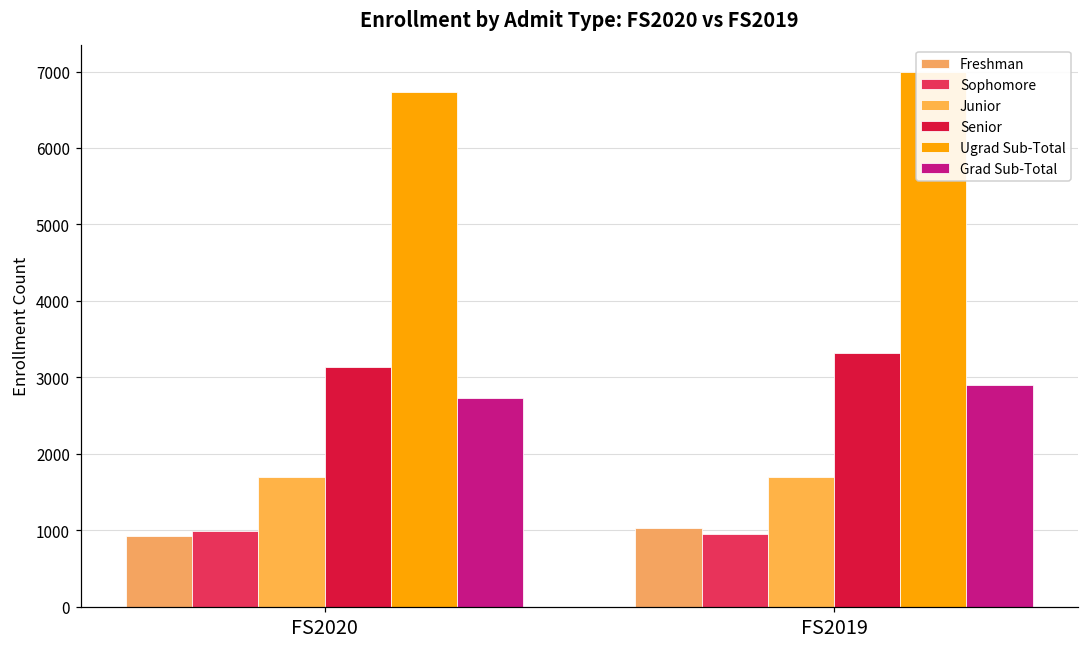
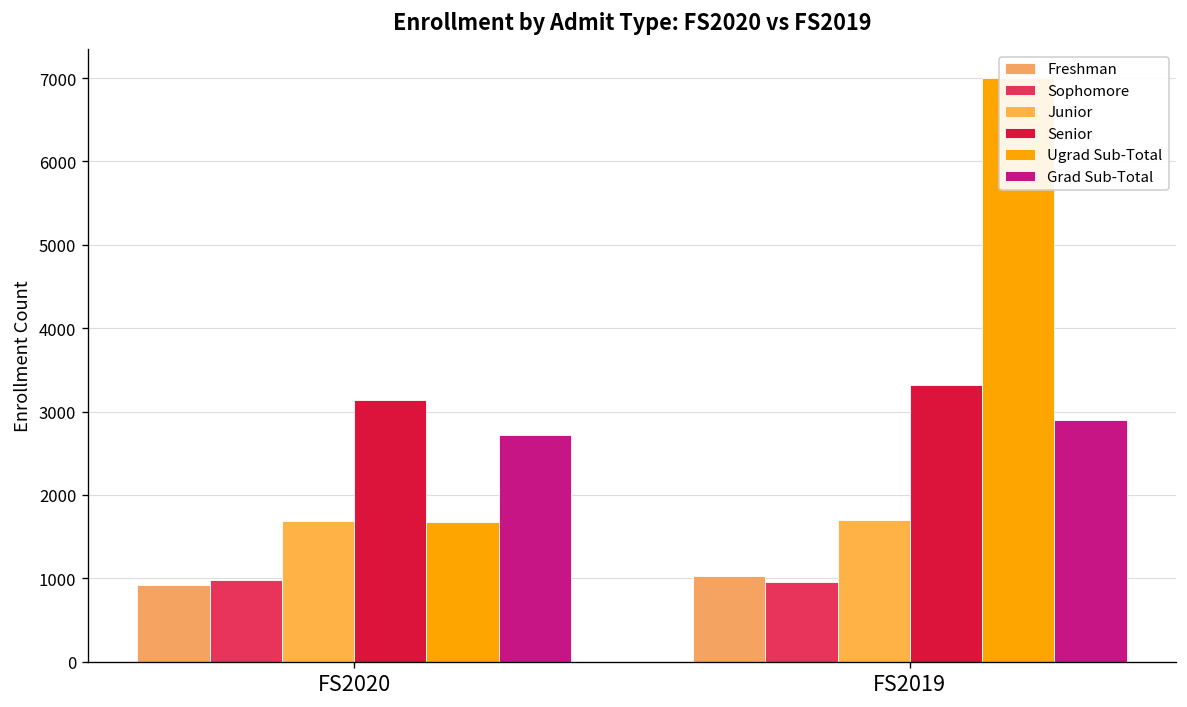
Ugrad Sub-Total, FS2020: 6700 -> 1700
